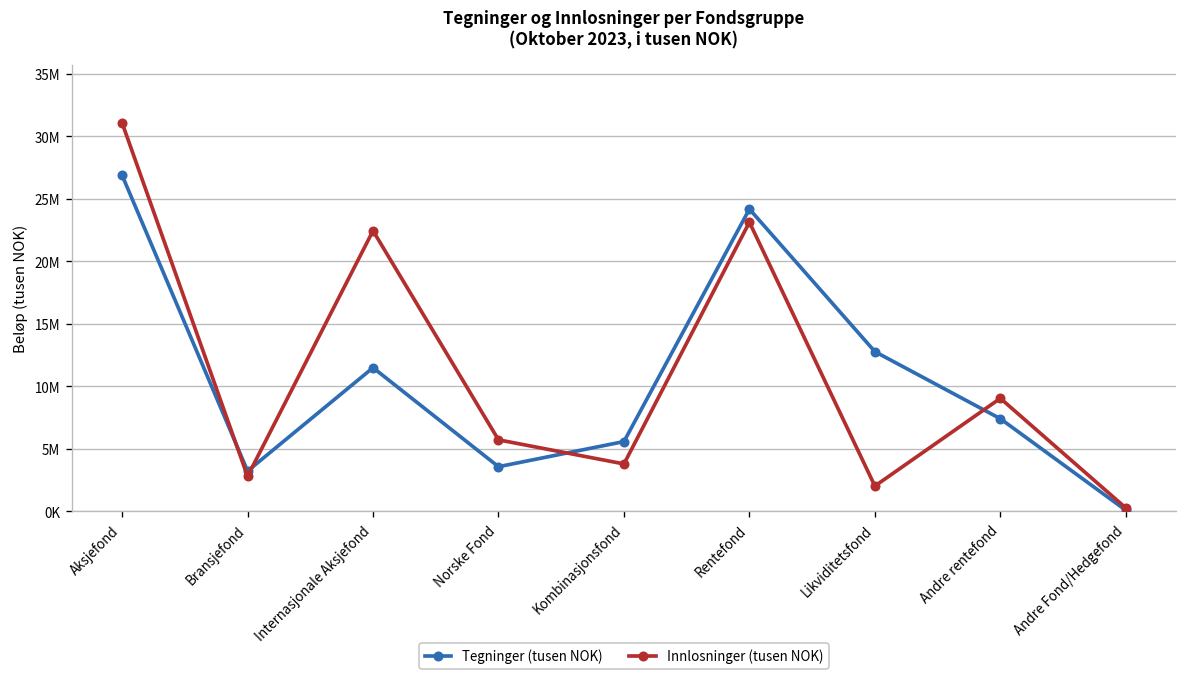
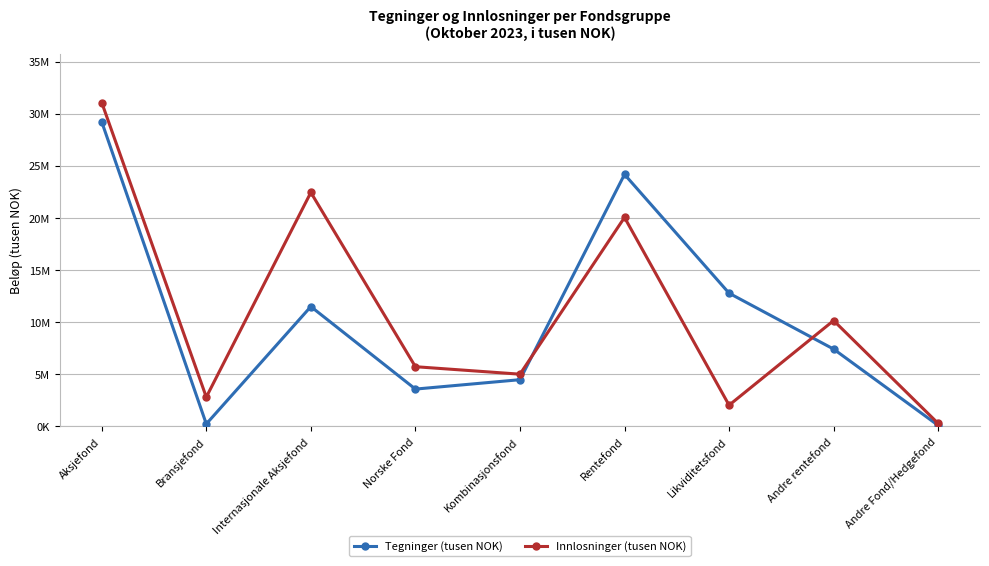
Tegninger (tusen NOK), Aksjefond: 26900000 -> 29200000
Tegninger (tusen NOK), Bransjefond: 3200000 -> 200000
Tegninger (tusen NOK), Kombinasjonsfond: 5600000 -> 4500000
Innlosninger (tusen NOK), Kombinasjonsfond: 3800000 -> 5000000
Innlosninger (tusen NOK), Rentefond: 23100000 -> 20000000
Innlosninger (tusen NOK), Andre rentefond: 9000000 -> 10100000
